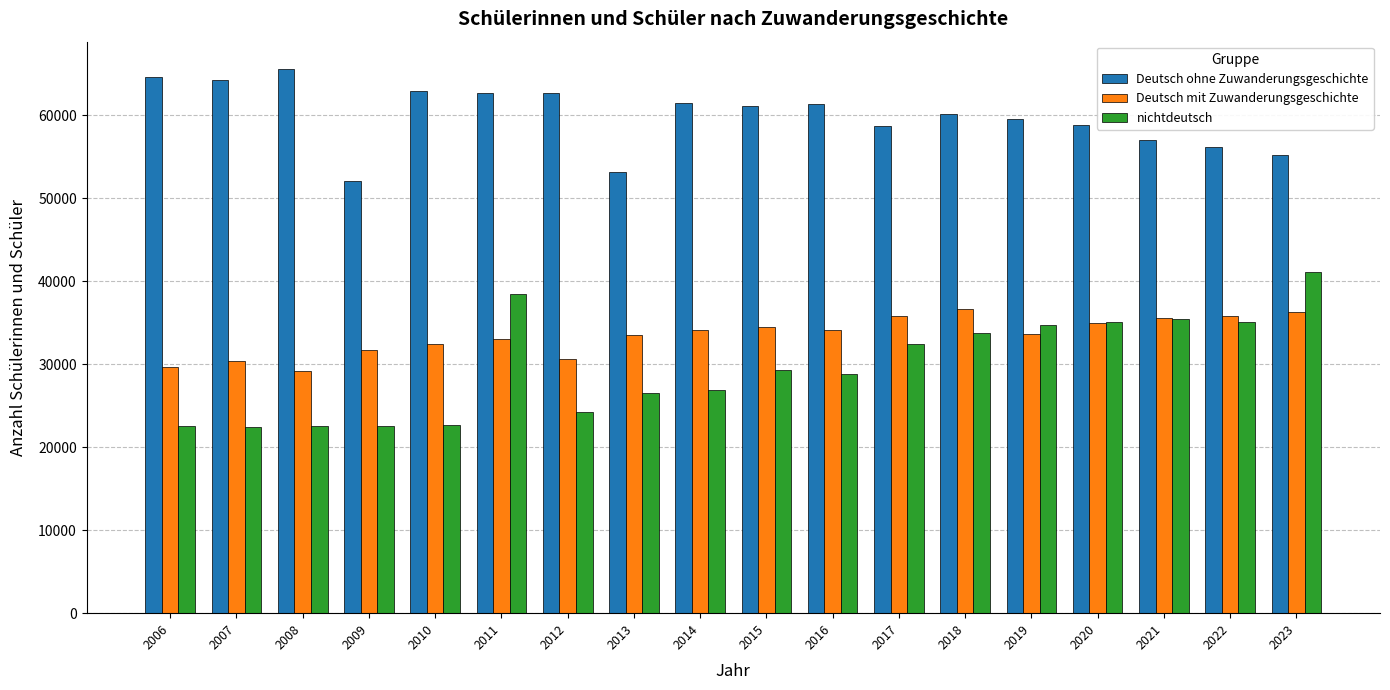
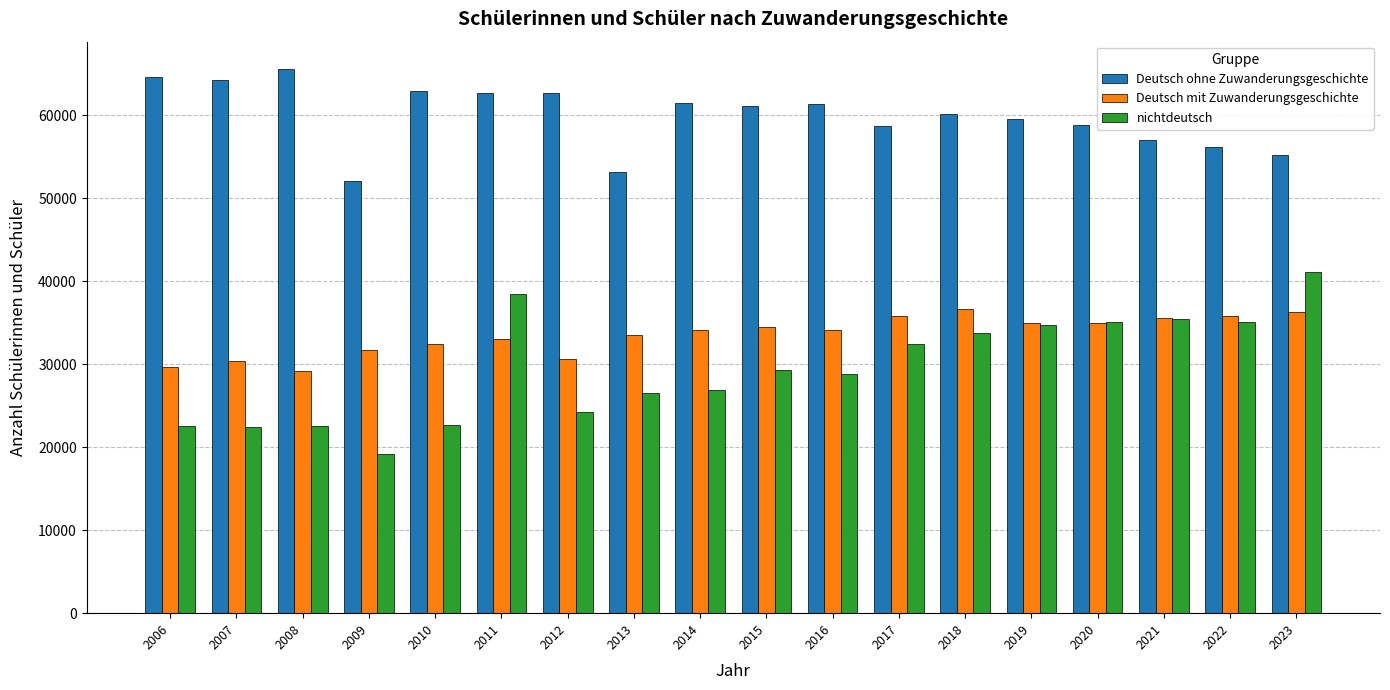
nichtdeutsch, 2009: 23000 -> 19000
Deutsch mit Zuwanderungsgeschichte, 2019: 34000 -> 35000
